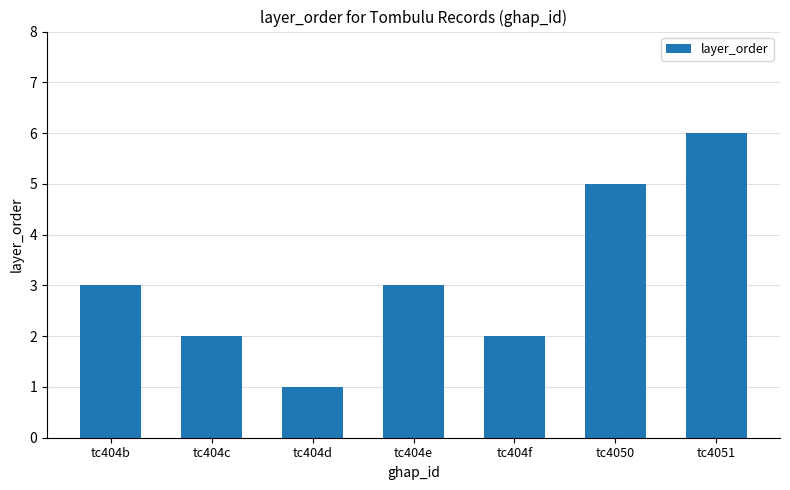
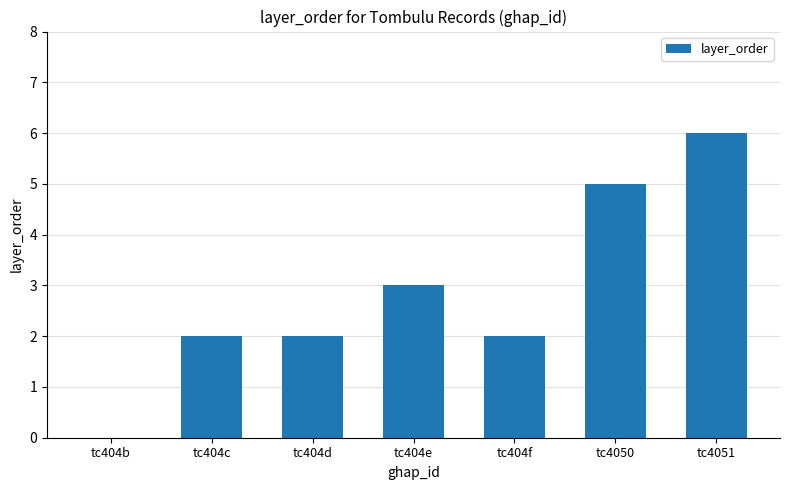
tc404b: 3 -> 0
tc404d: 1 -> 2
